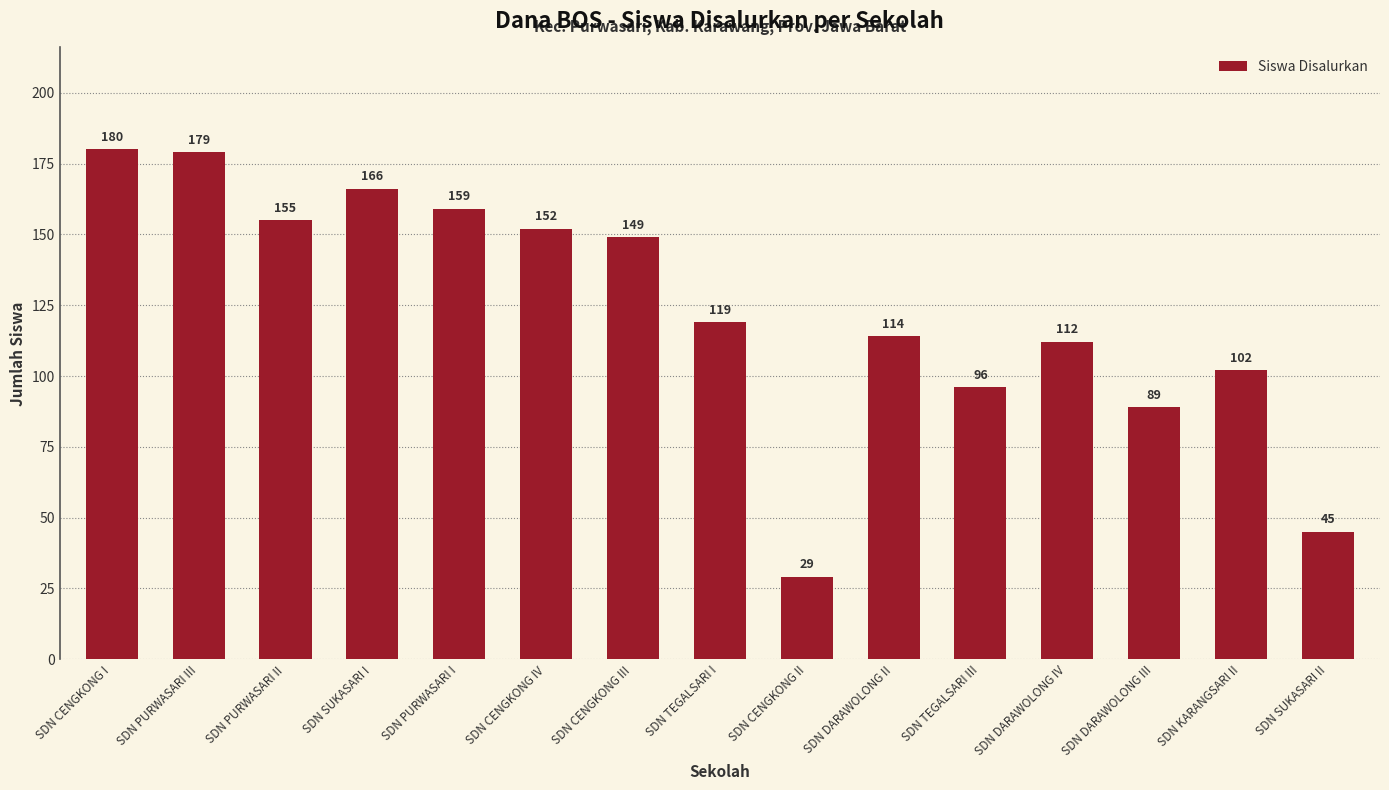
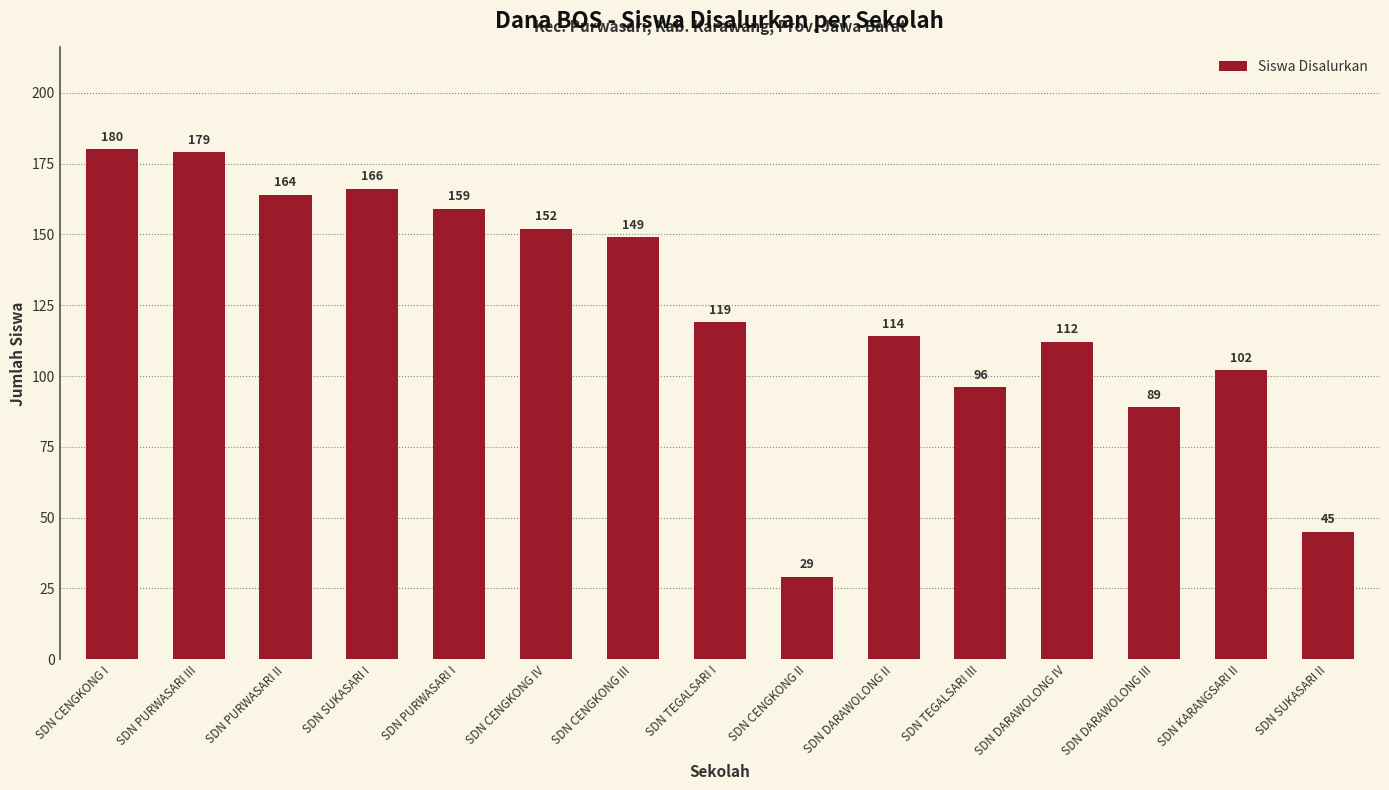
SDN PURWASARI II: 155 -> 164
